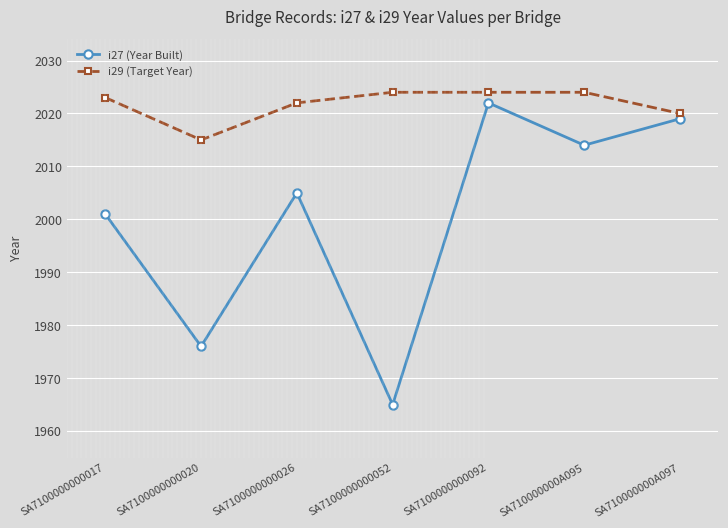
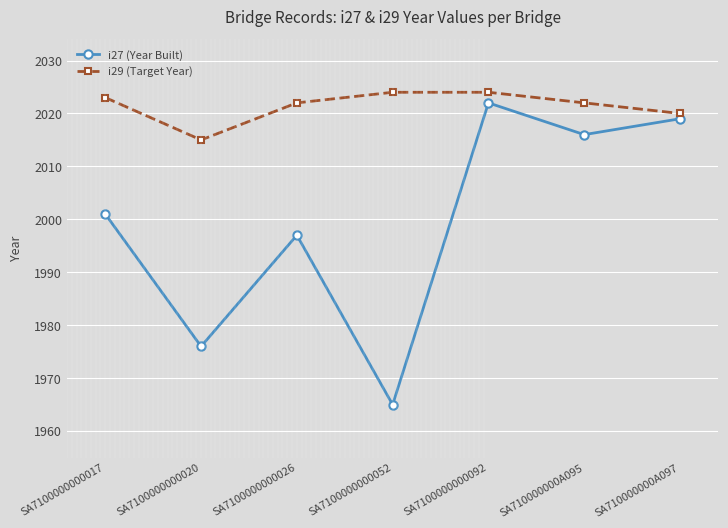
i27 (Year Built), SA7100000000026: 2005 -> 1997
i27 (Year Built), SA710000000A095: 2014 -> 2016
i29 (Target Year), SA710000000A095: 2024 -> 2022
